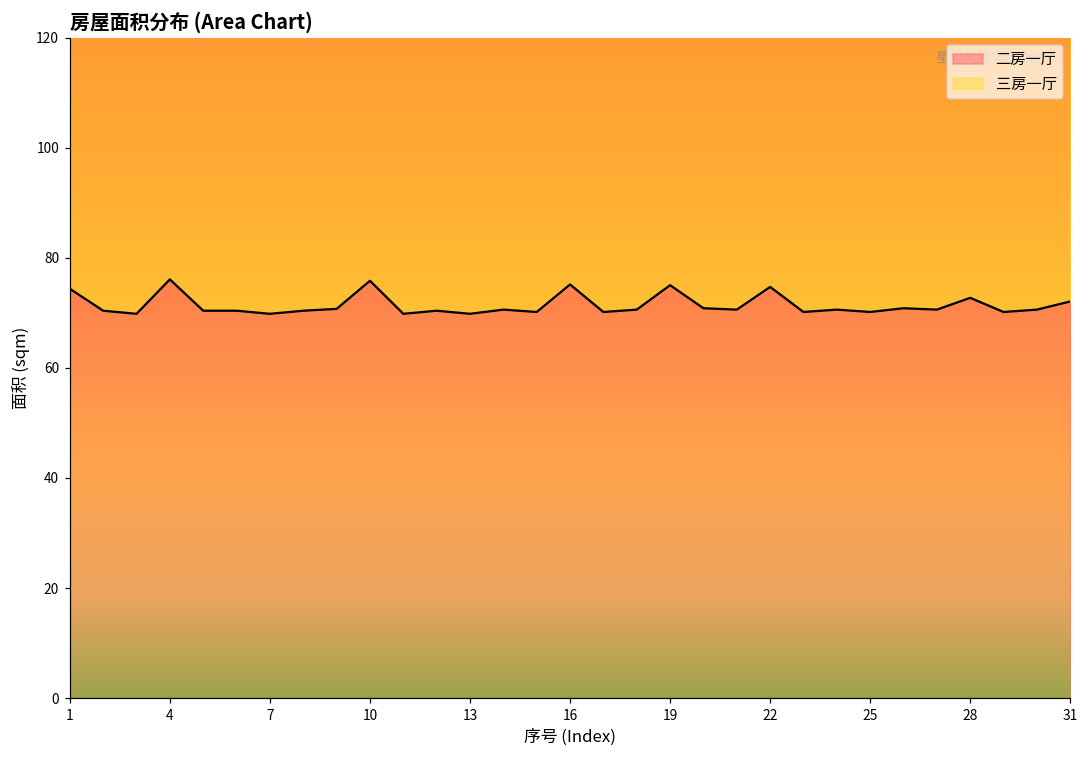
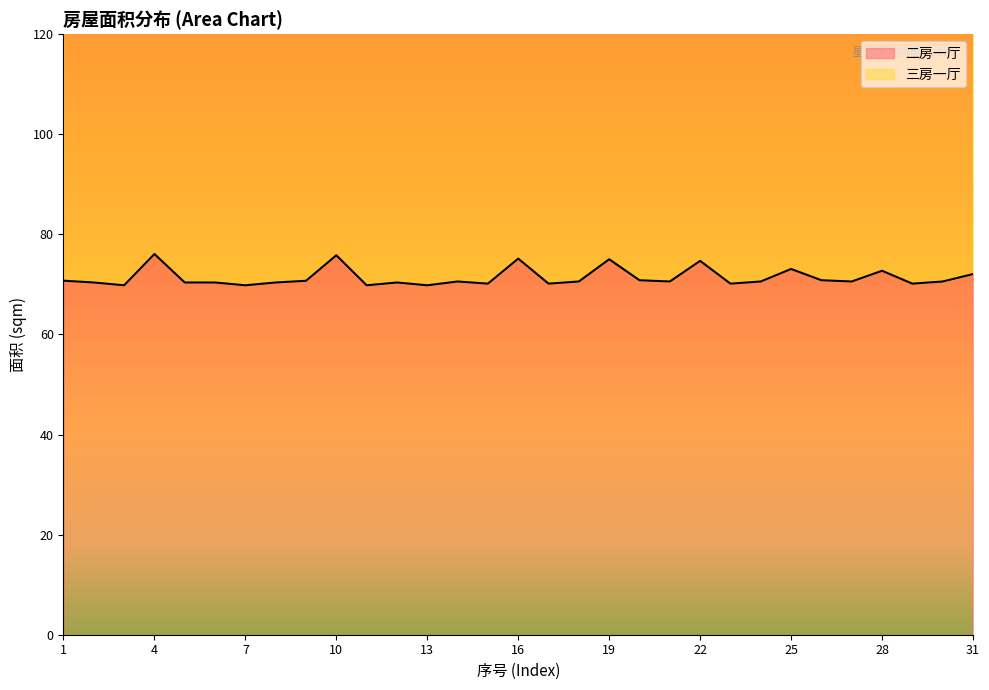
二房一厅, 1: 74 -> 71
二房一厅, 25: 70 -> 73
